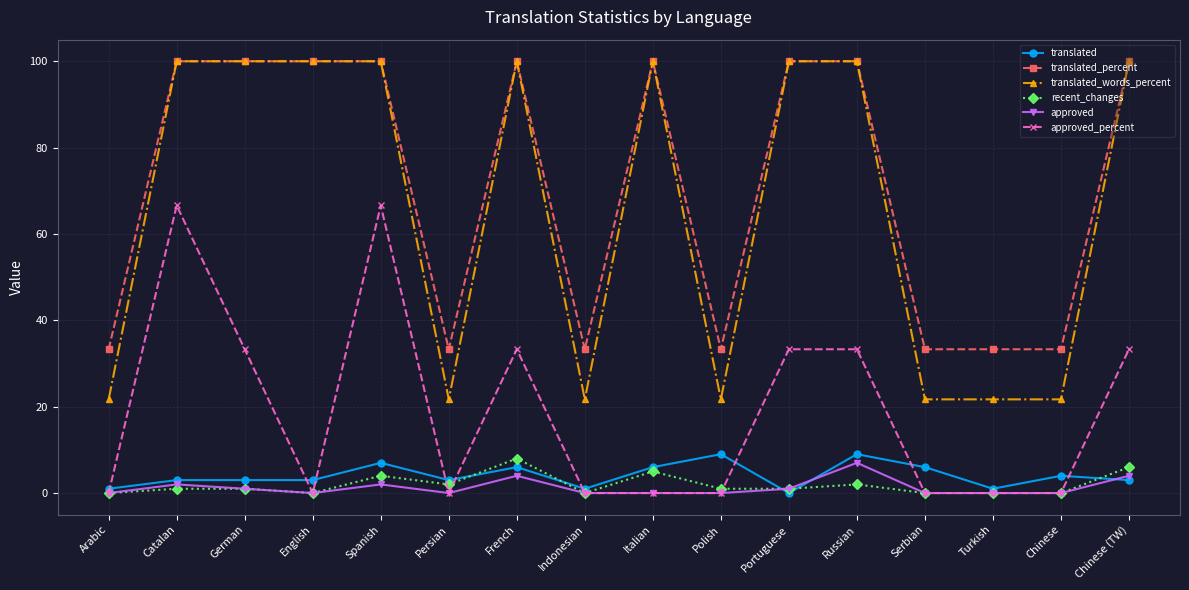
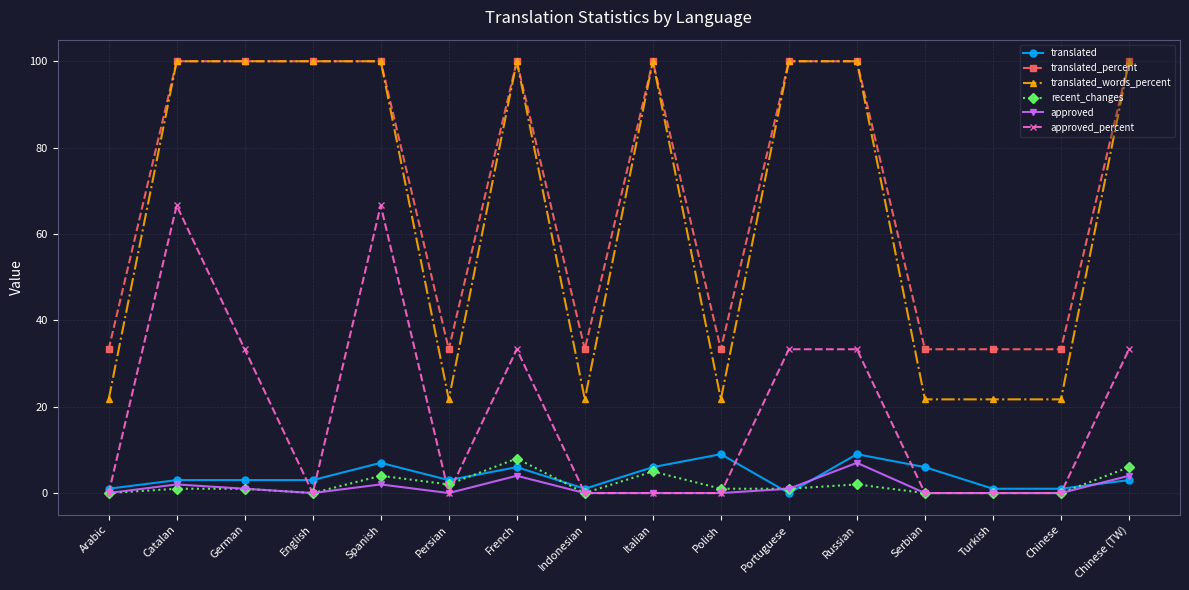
translated, Chinese: 4 -> 1
